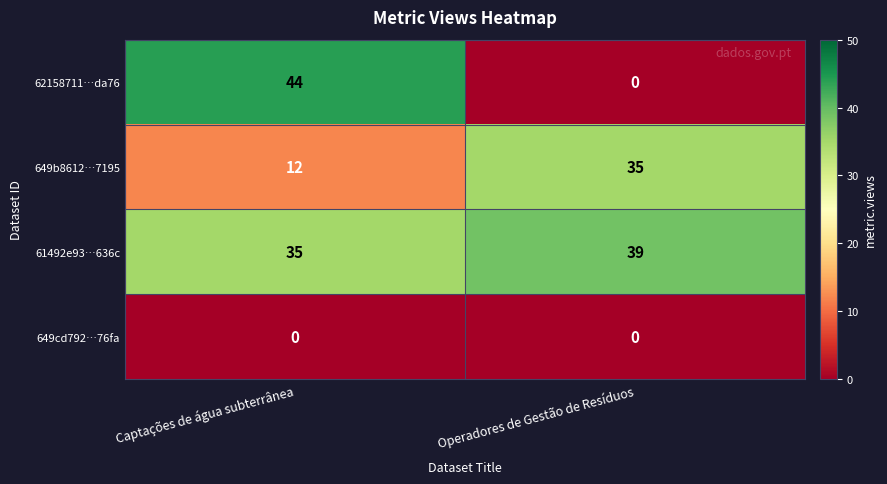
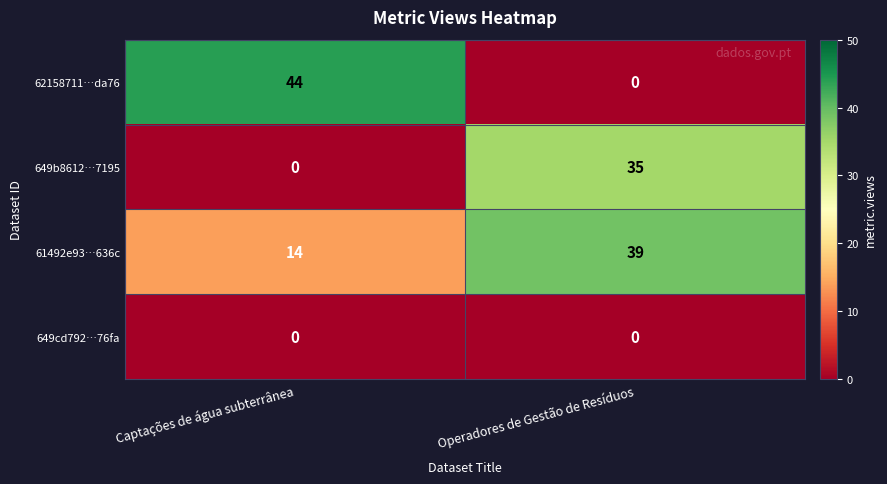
649b8612…7195, Captações de água subterrânea: 12 -> 0
61492e93…636c, Captações de água subterrânea: 35 -> 14
